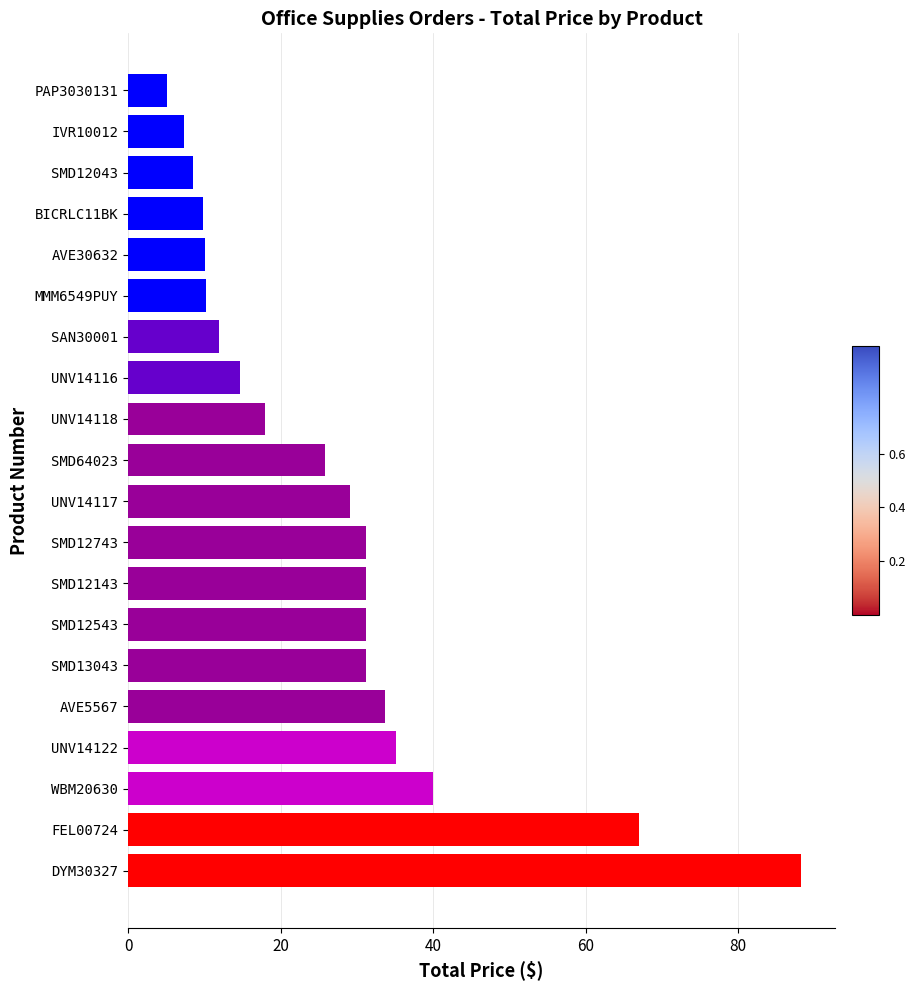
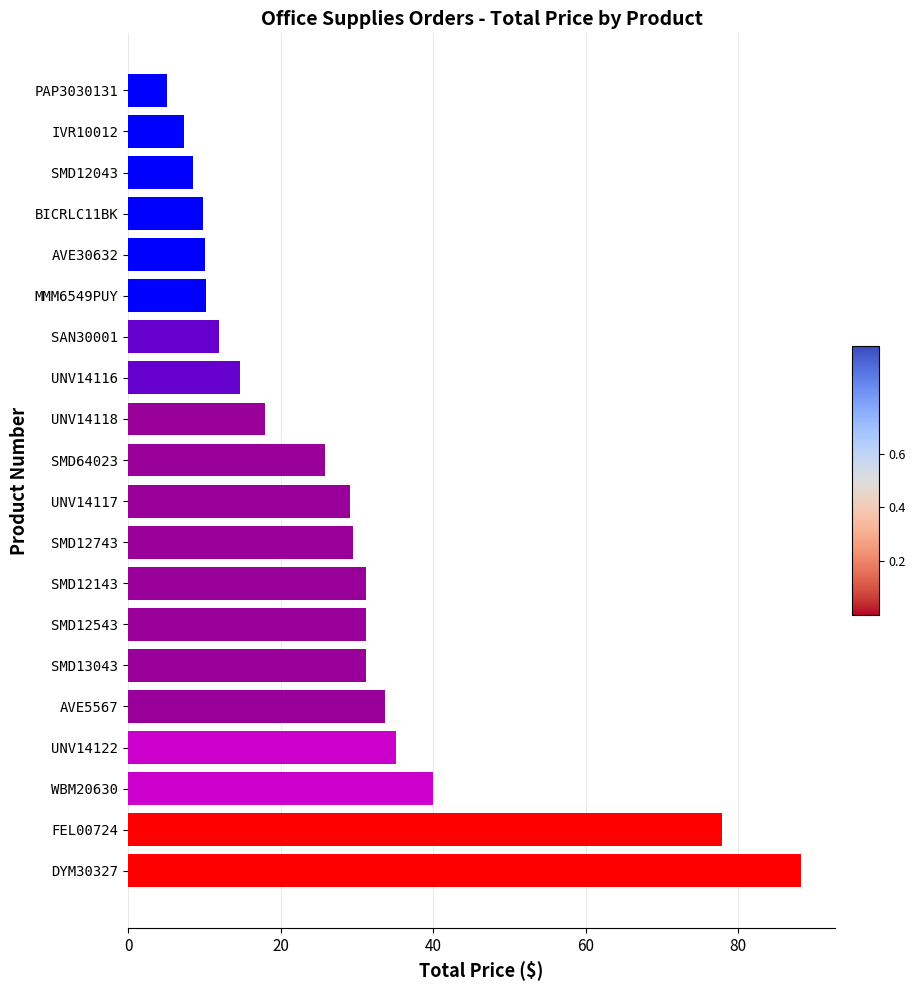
SMD12743: 31 -> 30
FEL00724: 67 -> 78
